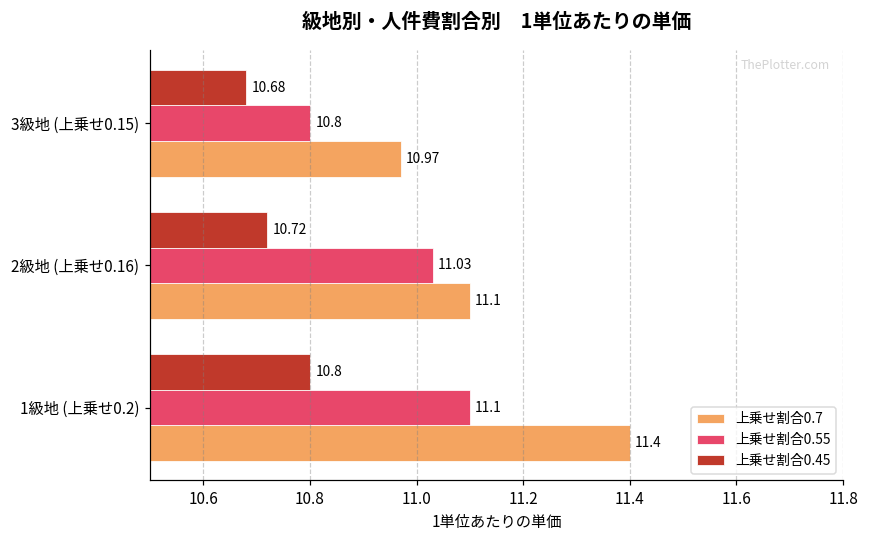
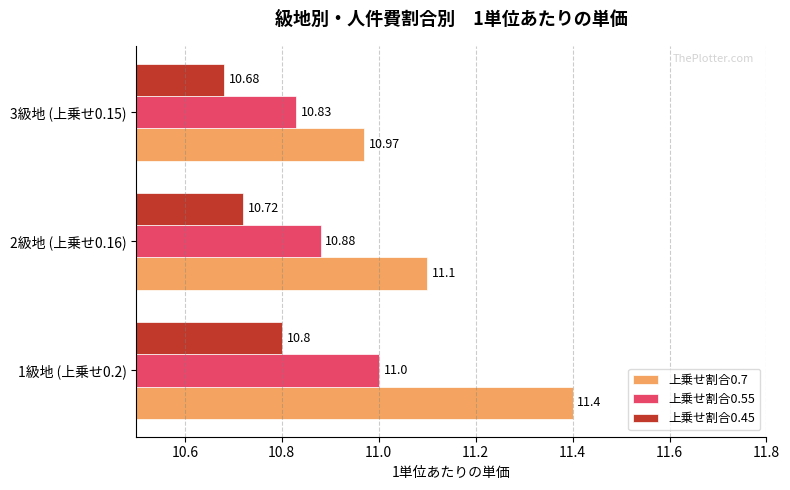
上乗せ割合0.55, 3級地 (上乗せ0.15): 10.8 -> 10.83
上乗せ割合0.55, 2級地 (上乗せ0.16): 11.03 -> 10.88
上乗せ割合0.55, 1級地 (上乗せ0.2): 11.1 -> 11.0
